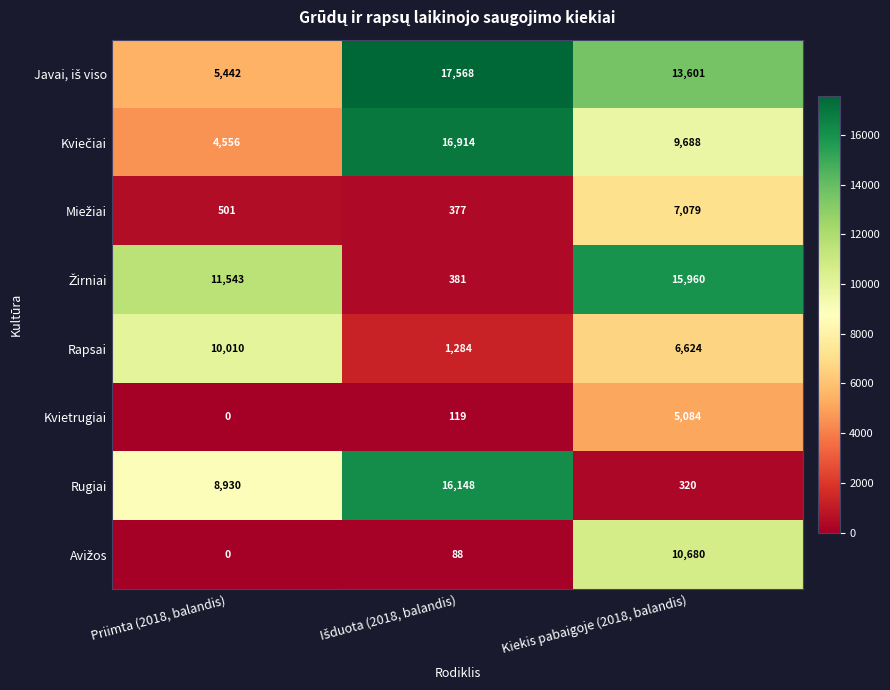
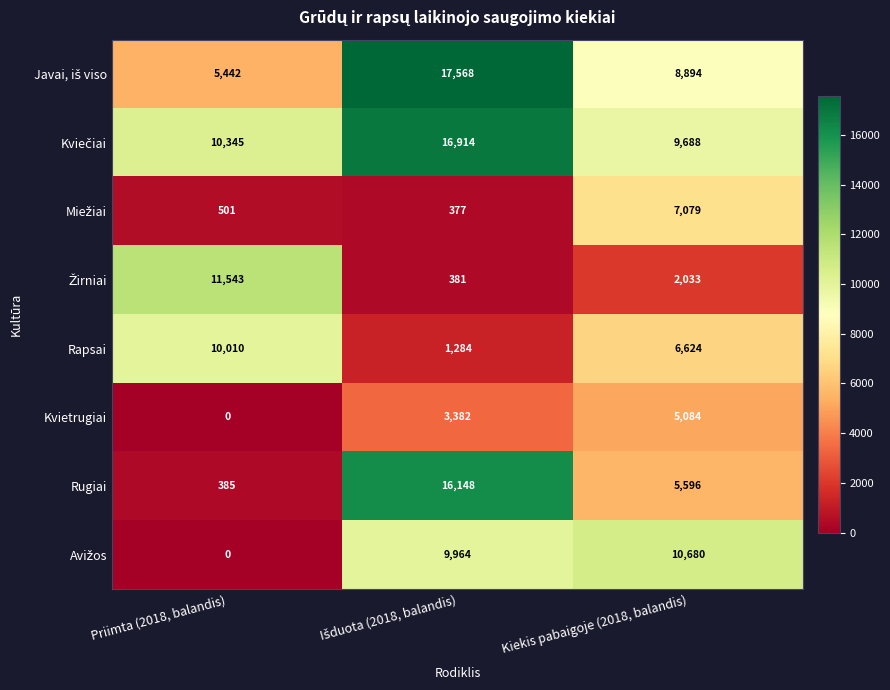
Javai, iš viso, Kiekis pabaigoje (2018, balandis): 13,601 -> 8,894
Kviečiai, Priimta (2018, balandis): 4,556 -> 10,345
Žirniai, Kiekis pabaigoje (2018, balandis): 15,960 -> 2,033
Kvietrugiai, Išduota (2018, balandis): 119 -> 3,382
Rugiai, Priimta (2018, balandis): 8,930 -> 385
Rugiai, Kiekis pabaigoje (2018, balandis): 320 -> 5,596
Avižos, Išduota (2018, balandis): 88 -> 9,964
